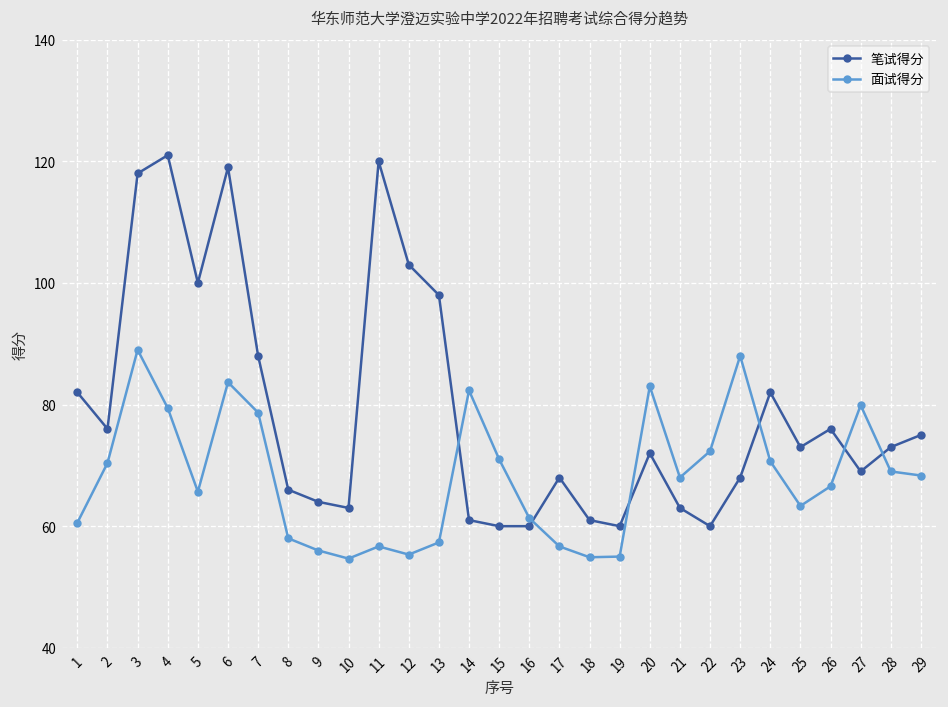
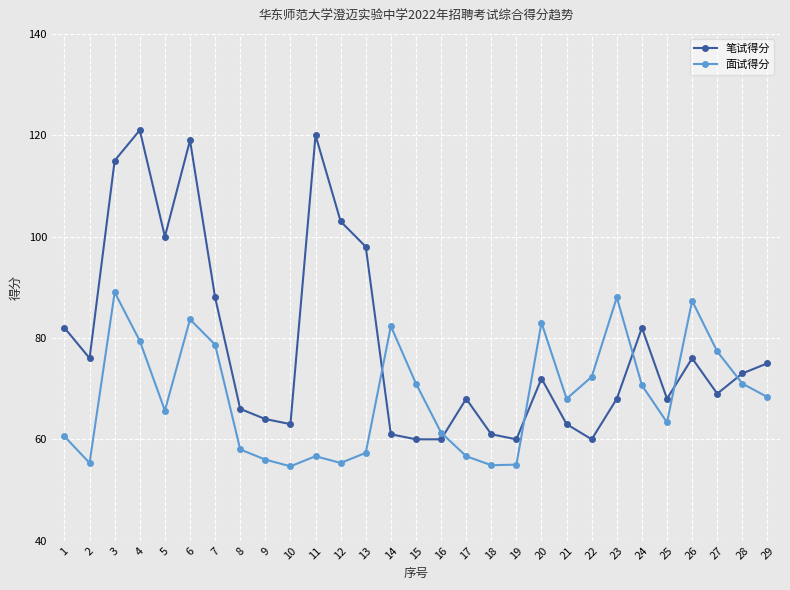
面试得分, 2: 70 -> 55
笔试得分, 3: 118 -> 115
笔试得分, 25: 73 -> 68
面试得分, 26: 67 -> 87
面试得分, 27: 80 -> 77
面试得分, 28: 69 -> 71
